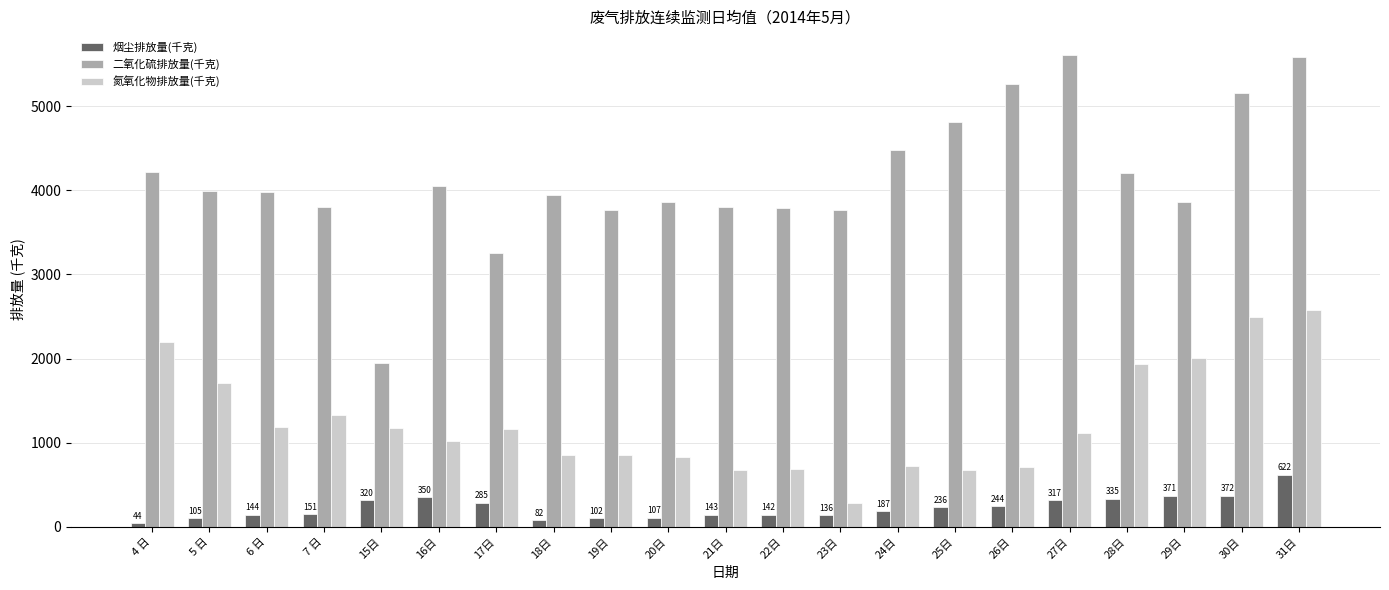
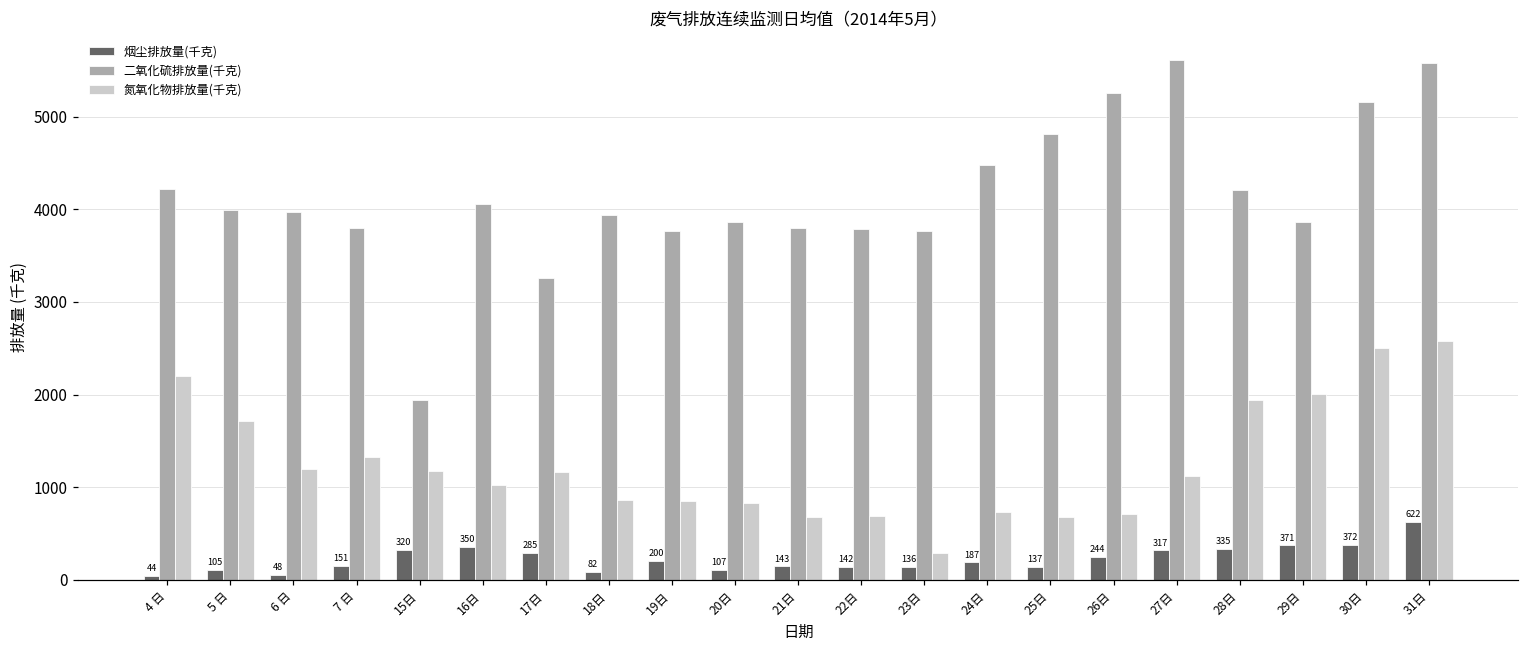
烟尘排放量(千克), 6 日: 144 -> 48
烟尘排放量(千克), 19日: 102 -> 200
烟尘排放量(千克), 25日: 236 -> 137
